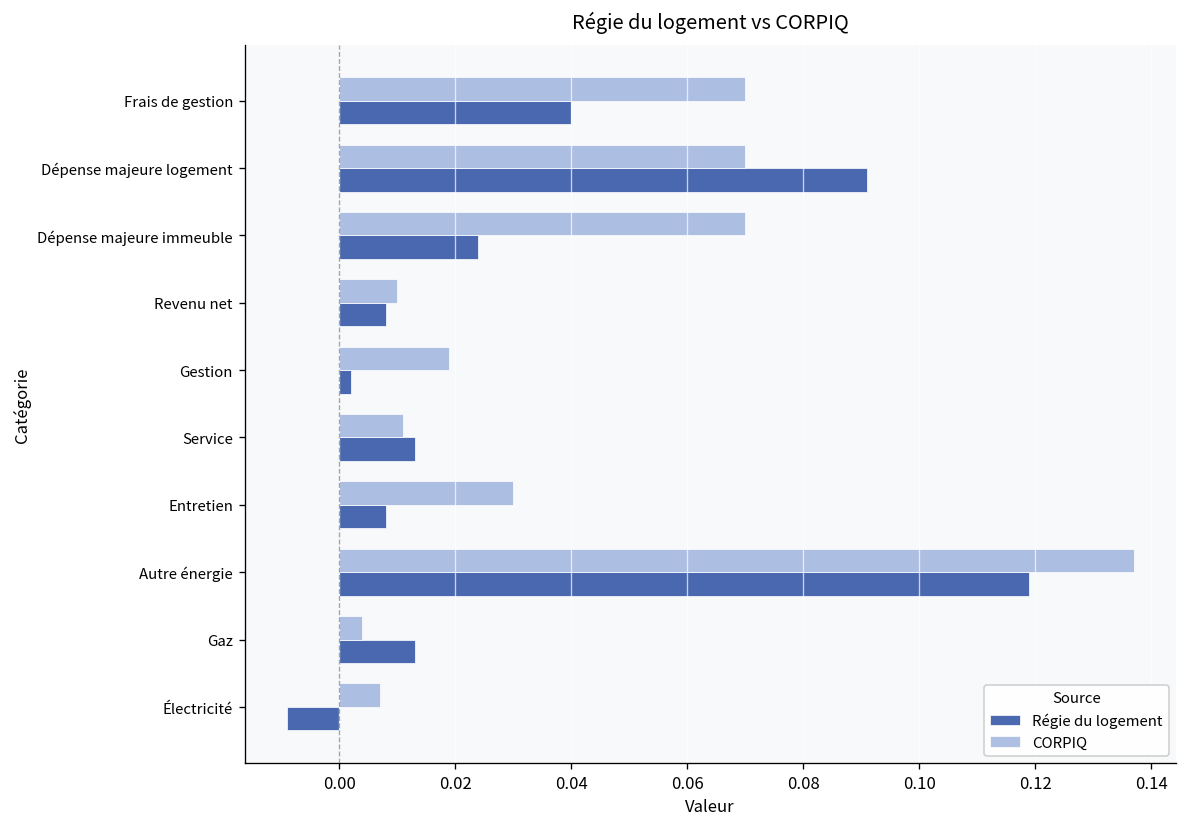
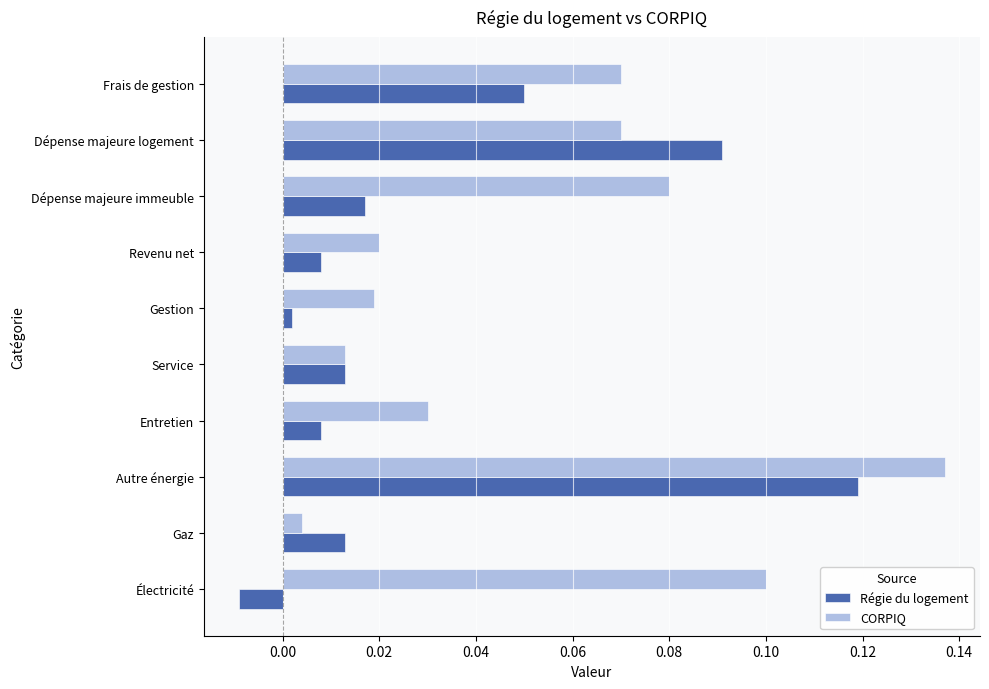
Régie du logement, Frais de gestion: 0.04 -> 0.05
CORPIQ, Dépense majeure immeuble: 0.07 -> 0.08
Régie du logement, Dépense majeure immeuble: 0.024 -> 0.017
CORPIQ, Revenu net: 0.01 -> 0.02
CORPIQ, Service: 0.011 -> 0.013
CORPIQ, Électricité: 0.007 -> 0.100
